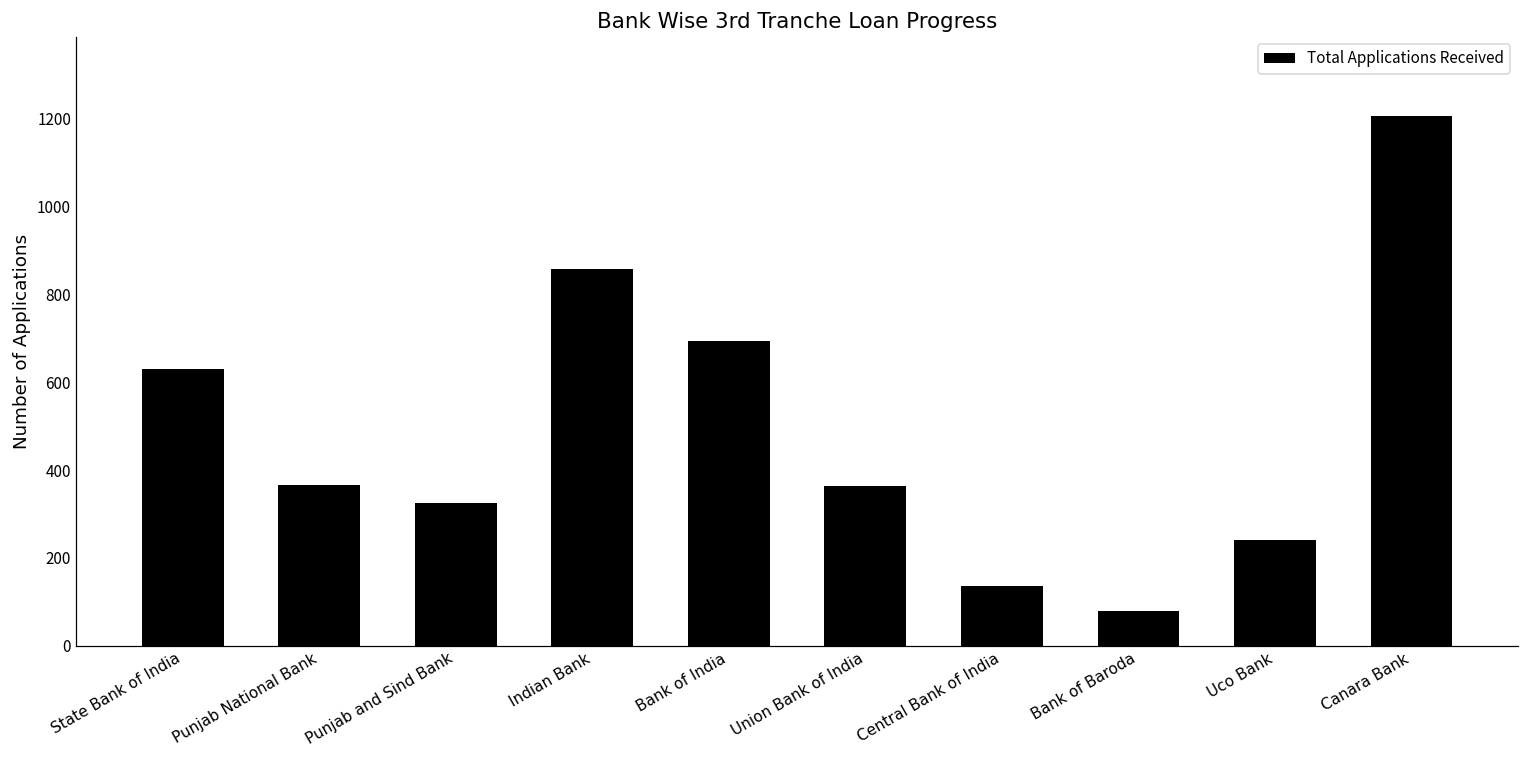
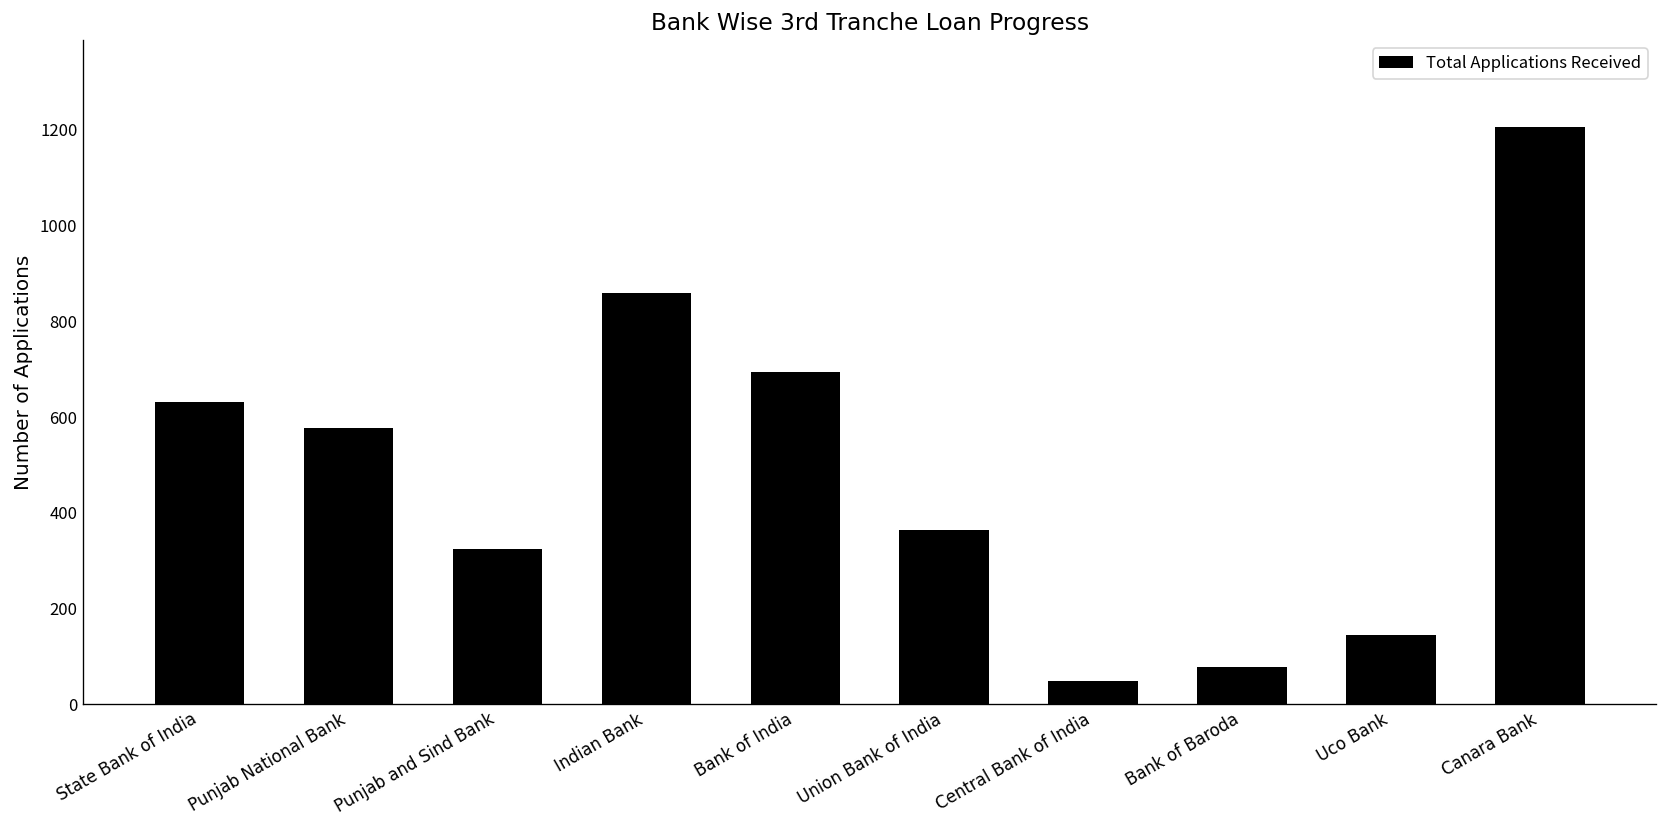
Punjab National Bank: 370 -> 580
Central Bank of India: 140 -> 50
Uco Bank: 240 -> 150
